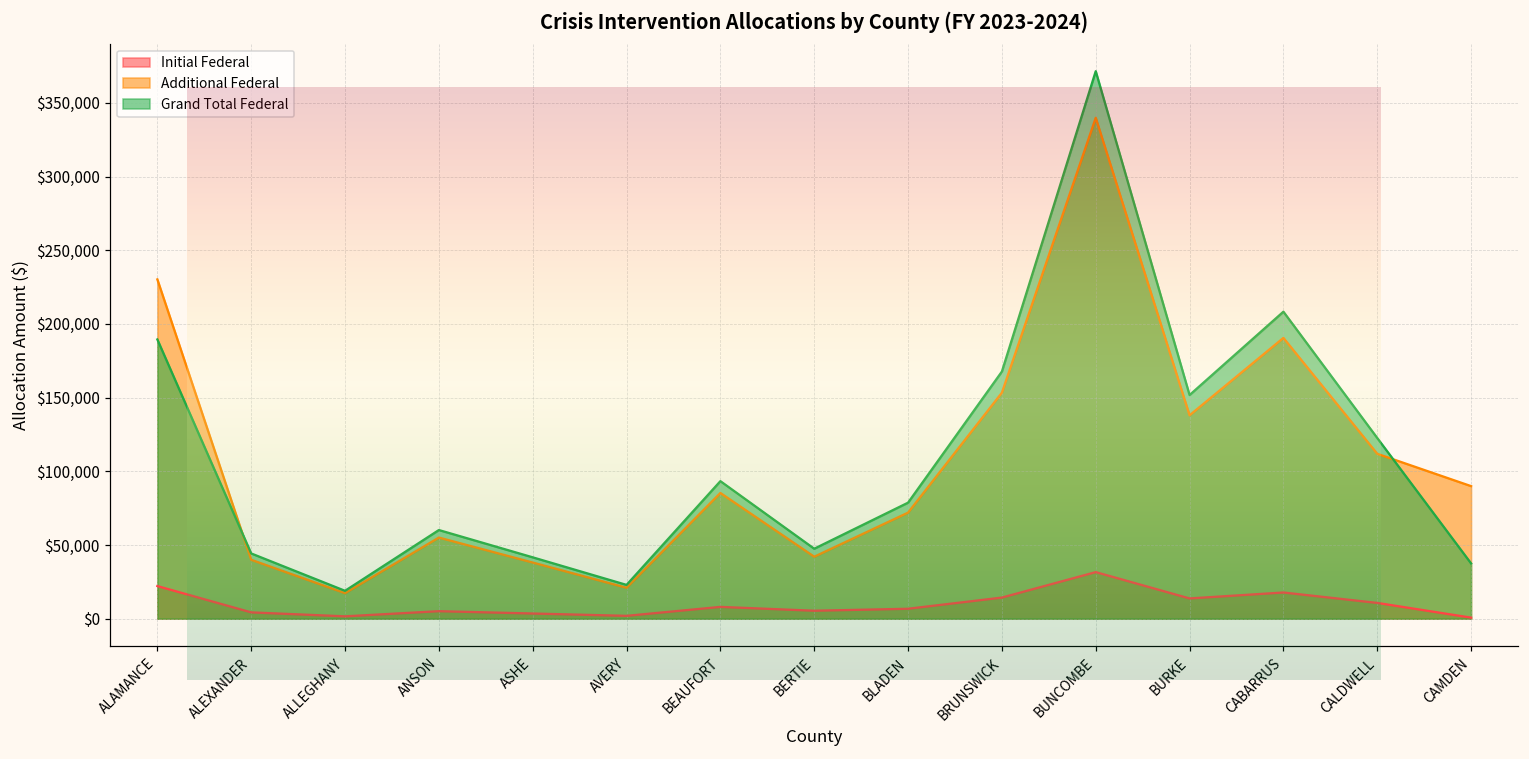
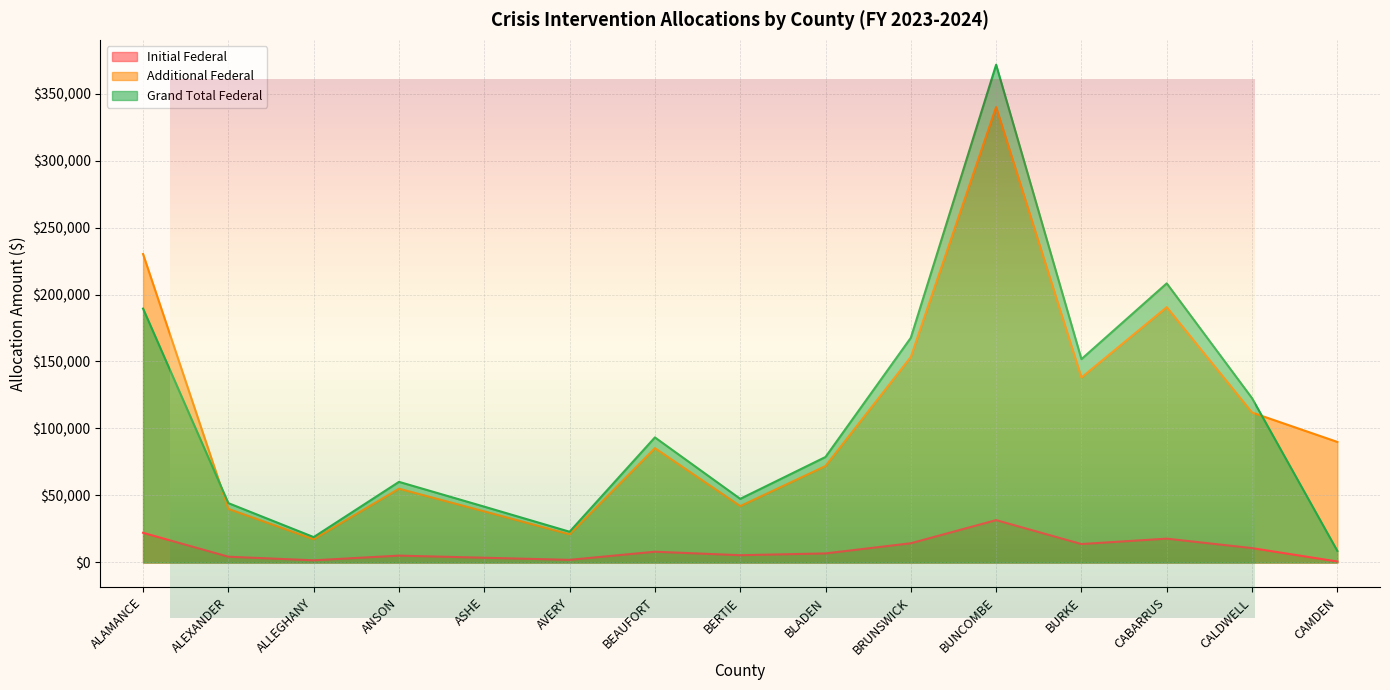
Crisis Intervention Allocations by County (FY 2023-2024), Grand Total Federal, CAMDEN: $38,000 -> $9,000
